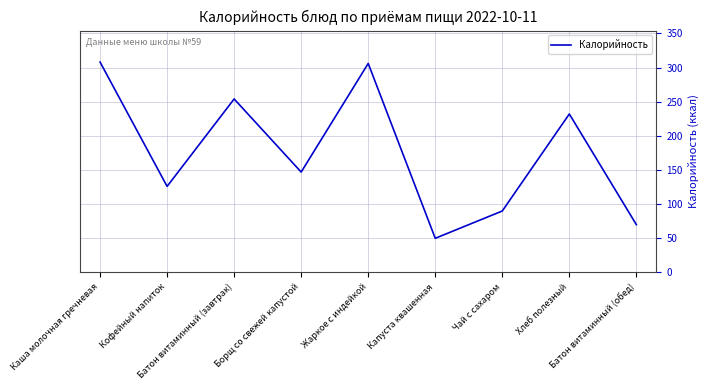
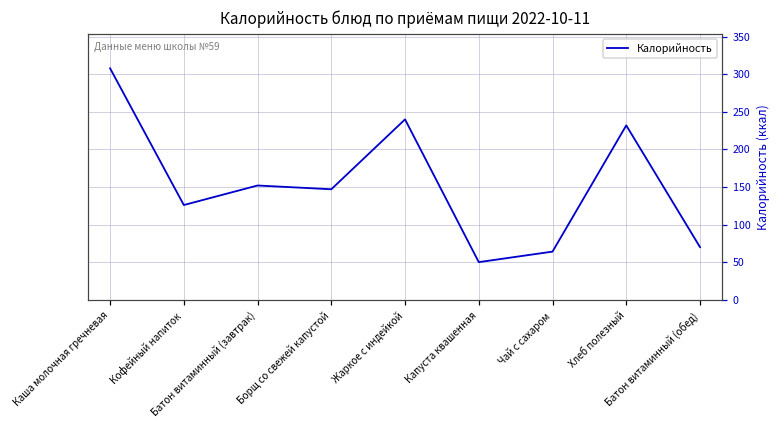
Батон витаминный (завтрак): 250 -> 150
Жаркое с индейкой: 310 -> 240
Чай с сахаром: 90 -> 60
